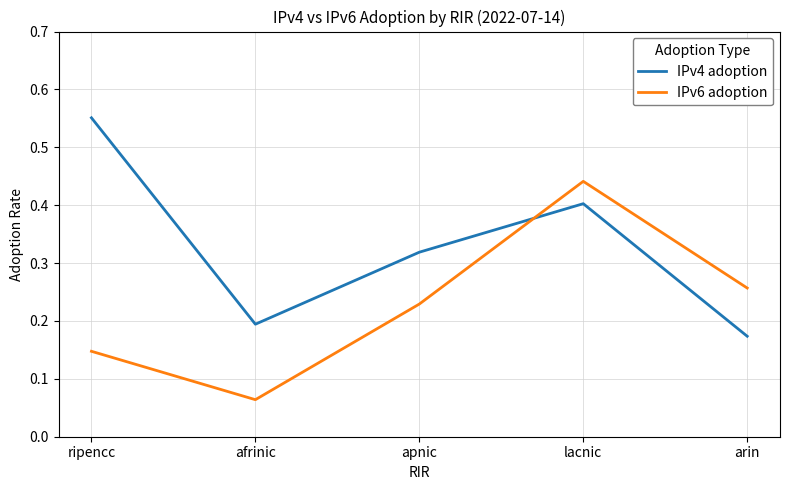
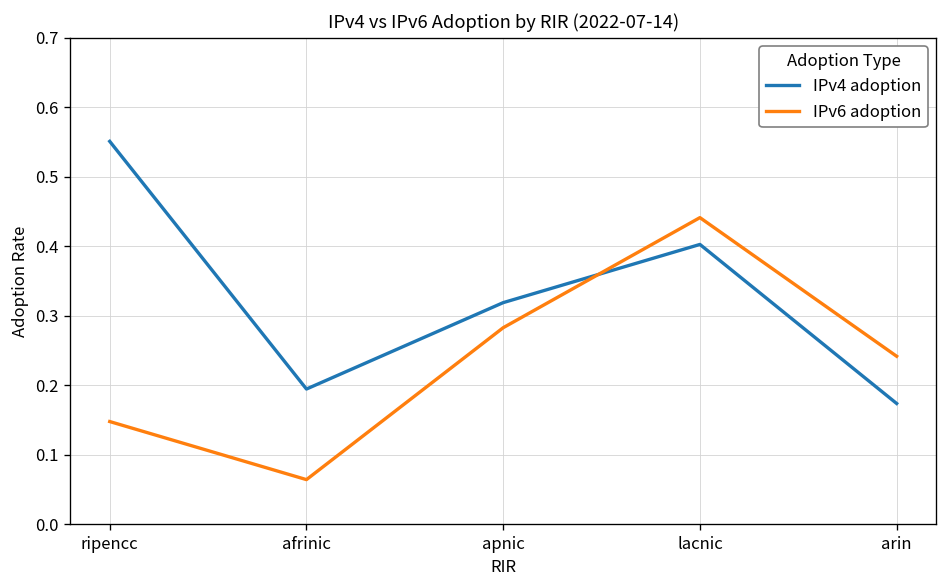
IPv6 adoption, apnic: 0.23 -> 0.28
IPv6 adoption, arin: 0.26 -> 0.24
